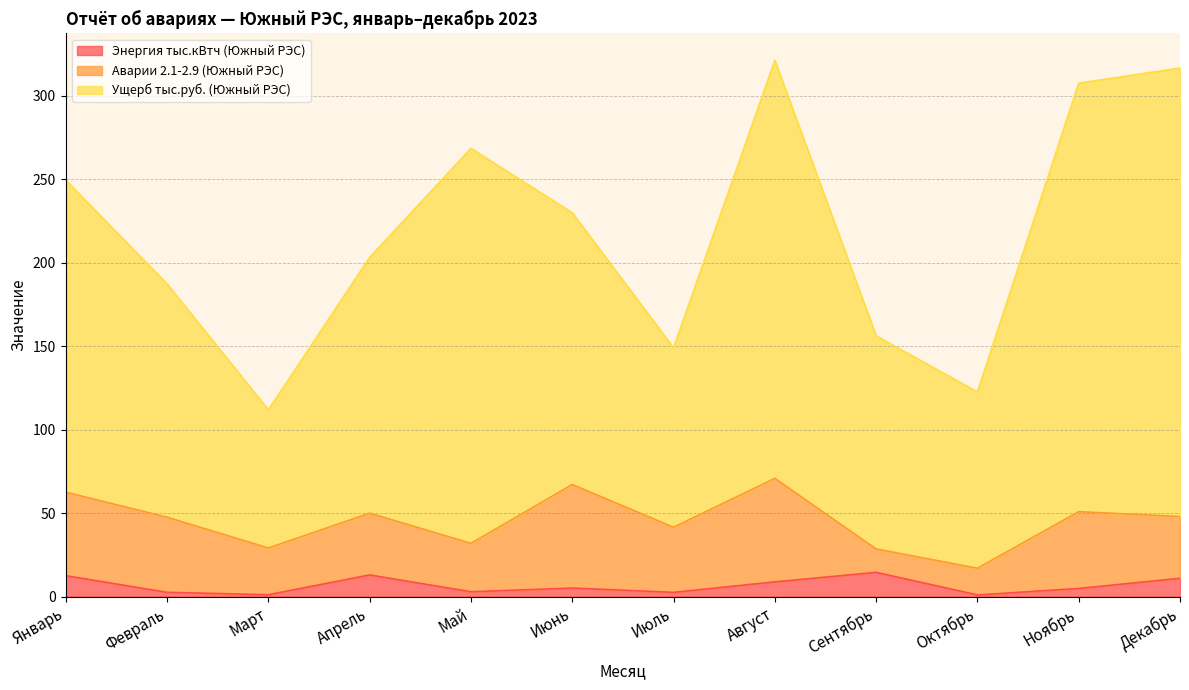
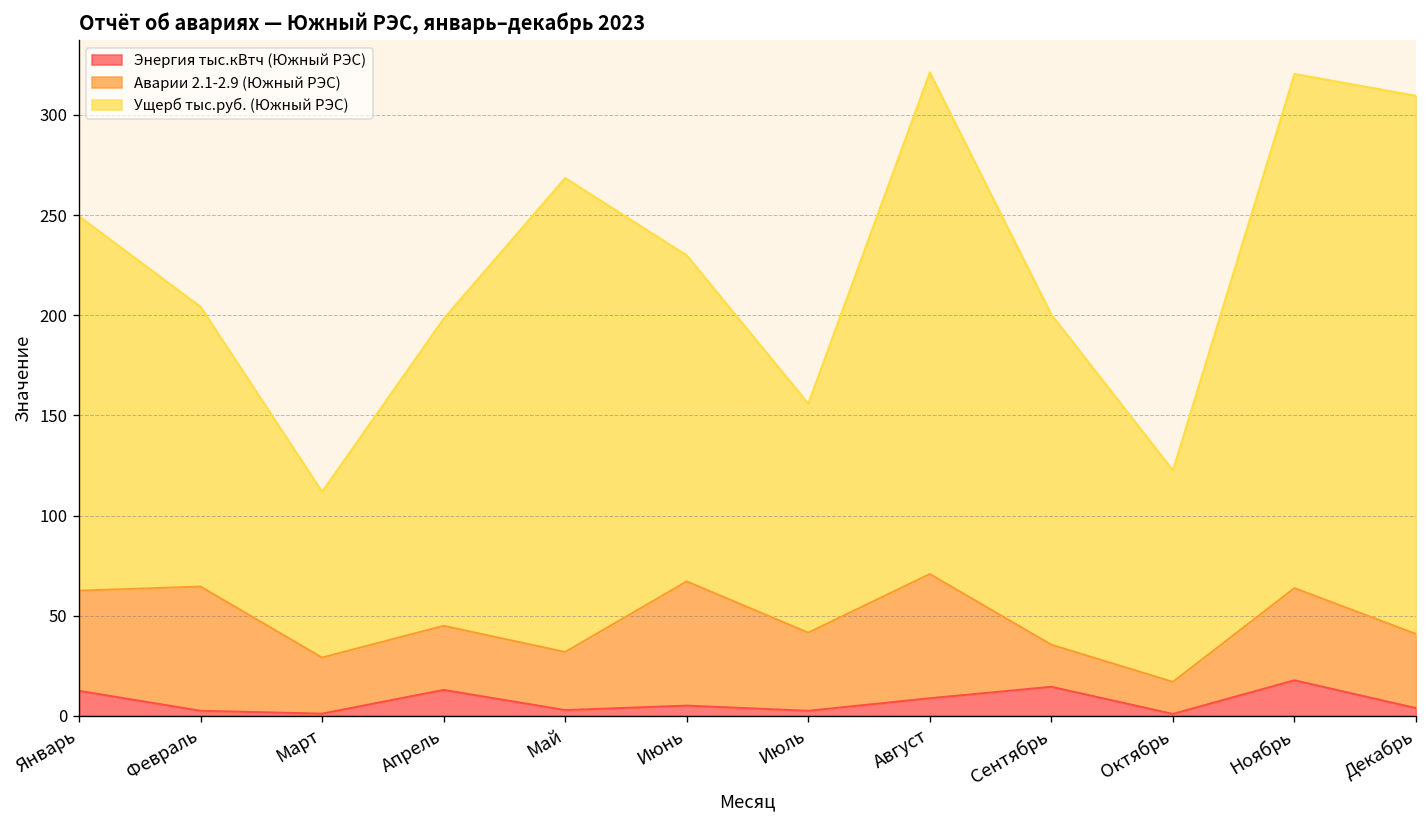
Аварии 2.1-2.9 (Южный РЭС), Февраль: 45 -> 62
Аварии 2.1-2.9 (Южный РЭС), Апрель: 37 -> 32
Ущерб тыс.руб. (Южный РЭС), Июль: 108 -> 114
Аварии 2.1-2.9 (Южный РЭС), Сентябрь: 14 -> 21
Ущерб тыс.руб. (Южный РЭС), Сентябрь: 128 -> 165
Энергия тыс.кВтч (Южный РЭС), Ноябрь: 5 -> 18
Энергия тыс.кВтч (Южный РЭС), Декабрь: 11 -> 4
